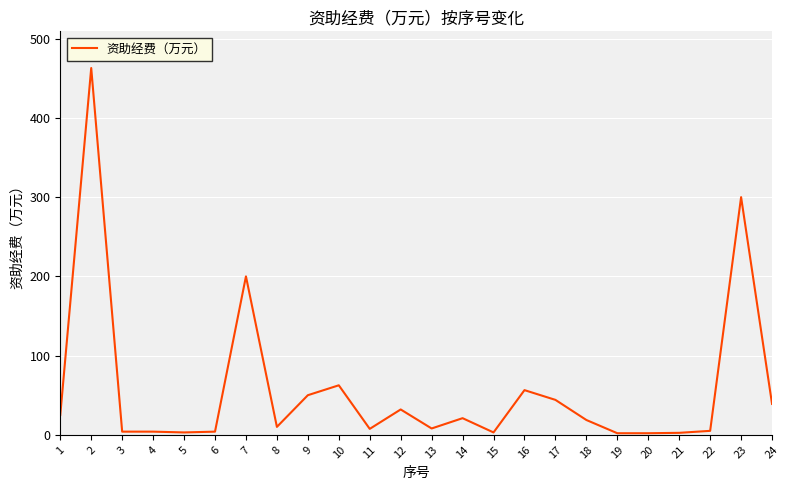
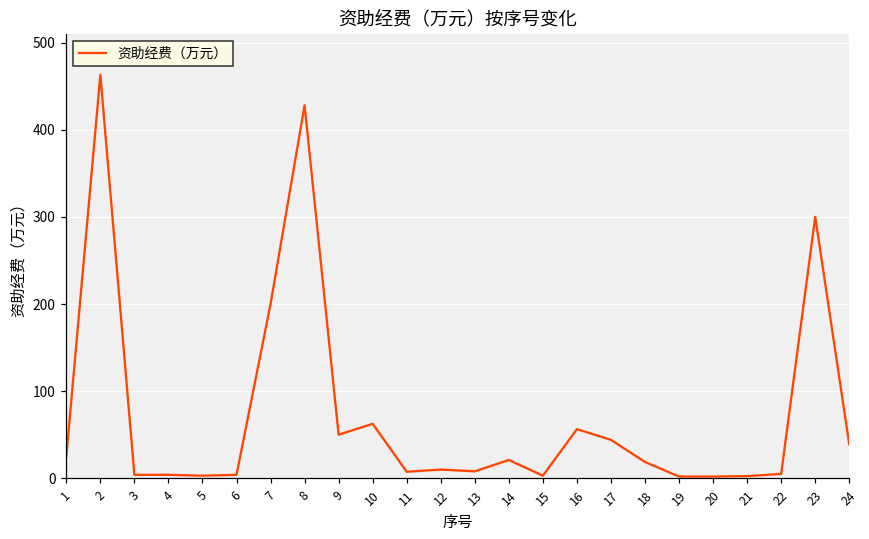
8: 10 -> 430
12: 30 -> 10
